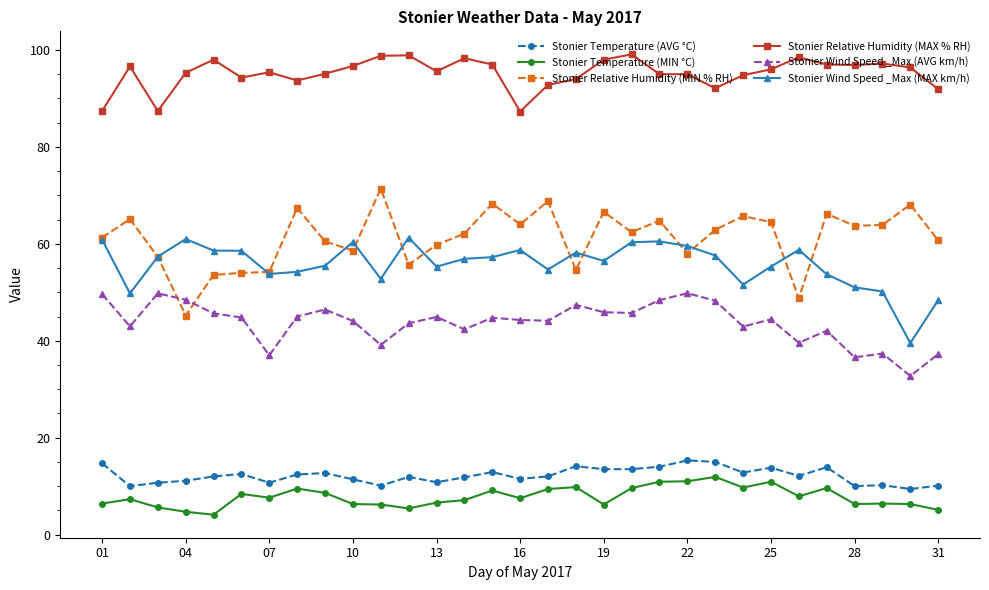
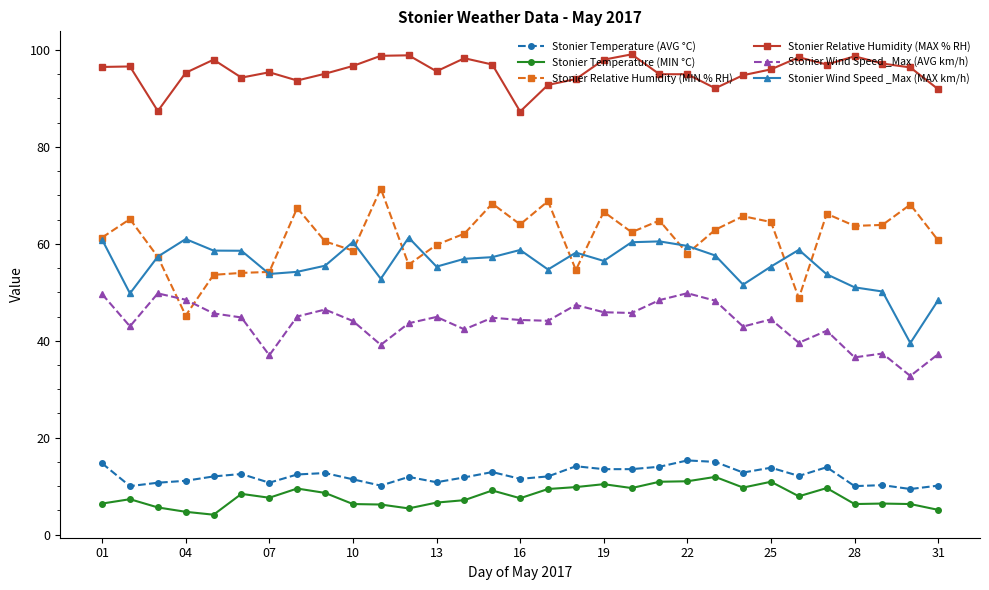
Stonier Relative Humidity (MAX % RH), 01: 87 -> 97
Stonier Temperature (MIN °C), 19: 6 -> 10
Stonier Relative Humidity (MAX % RH), 28: 97 -> 99
